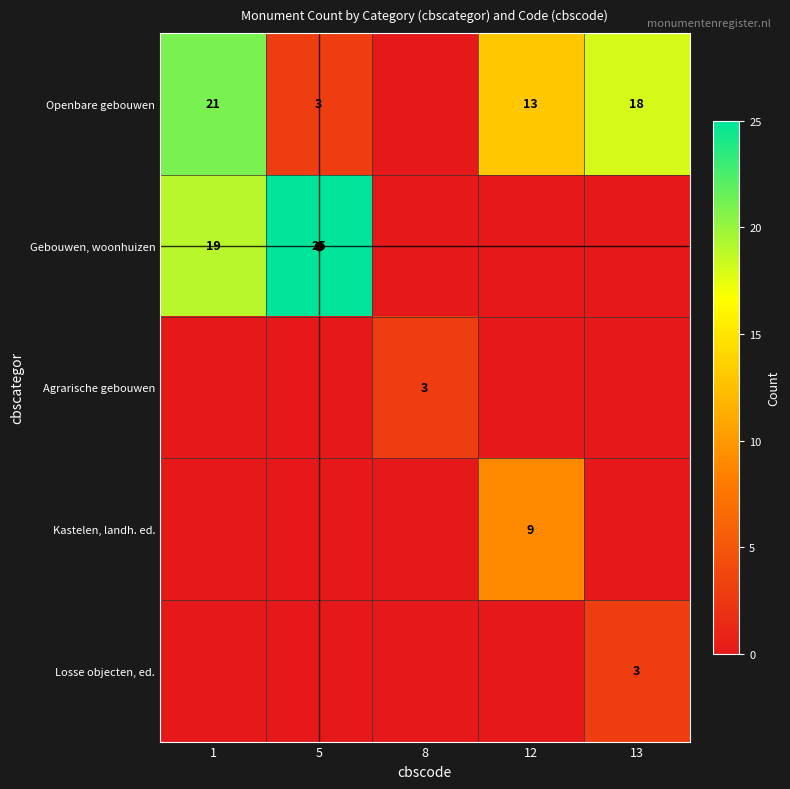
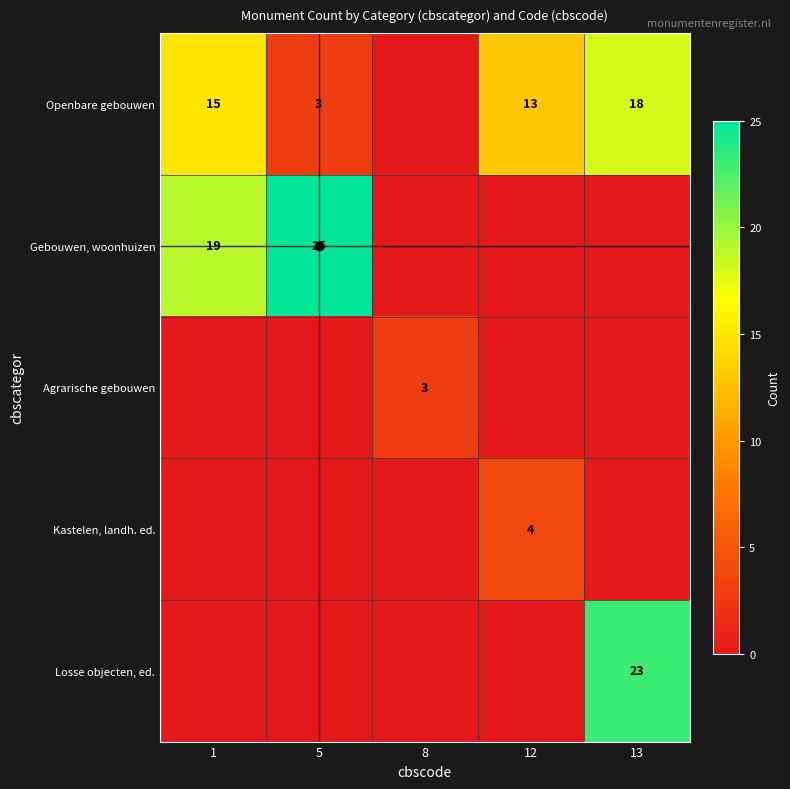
Openbare gebouwen, 1: 21 -> 15
Kastelen, landh. ed., 12: 9 -> 4
Losse objecten, ed., 13: 3 -> 23
